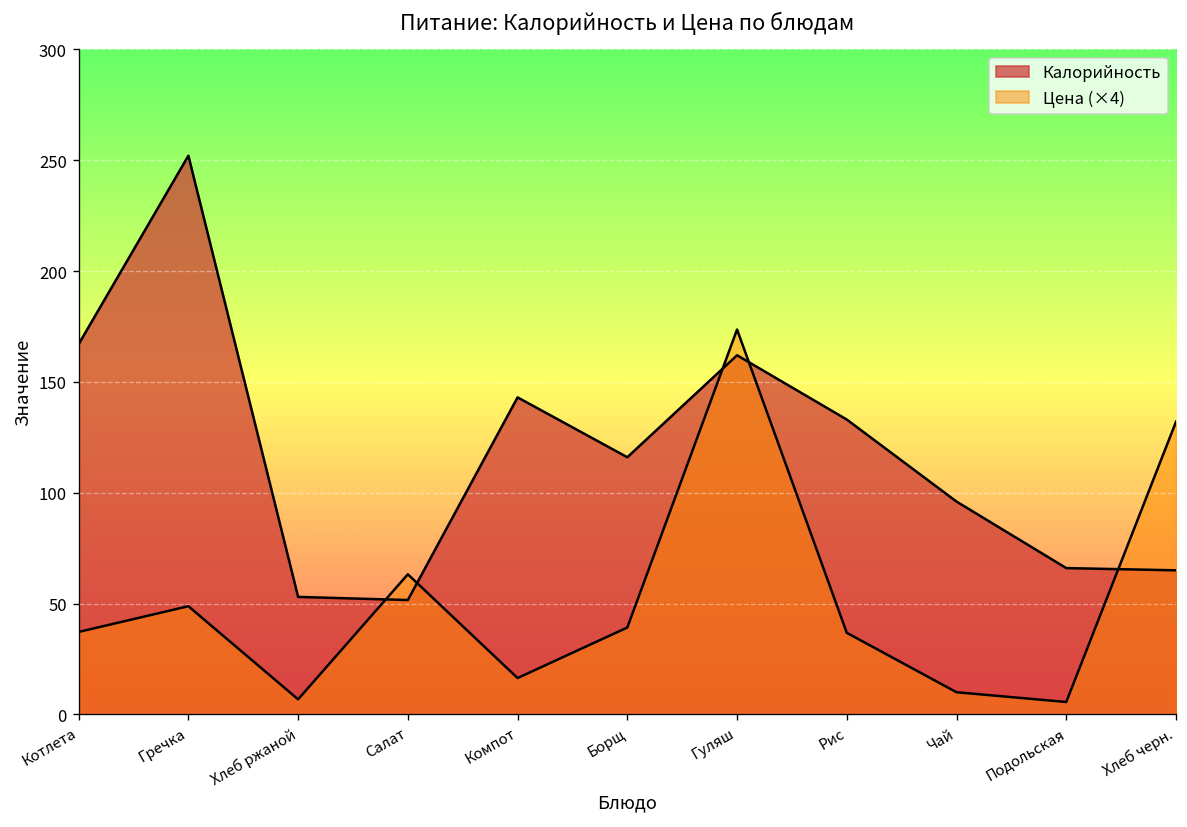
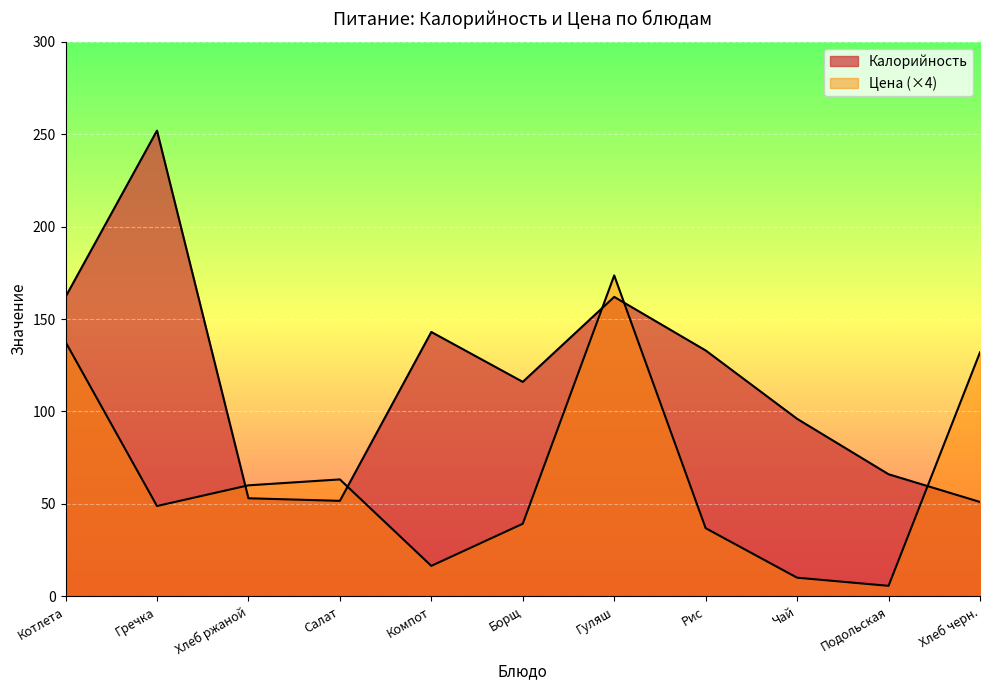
Калорийность, Котлета: 167 -> 162
Цена (×4), Котлета: 37 -> 138
Цена (×4), Хлеб ржаной: 7 -> 60
Калорийность, Хлеб черн.: 65 -> 51
